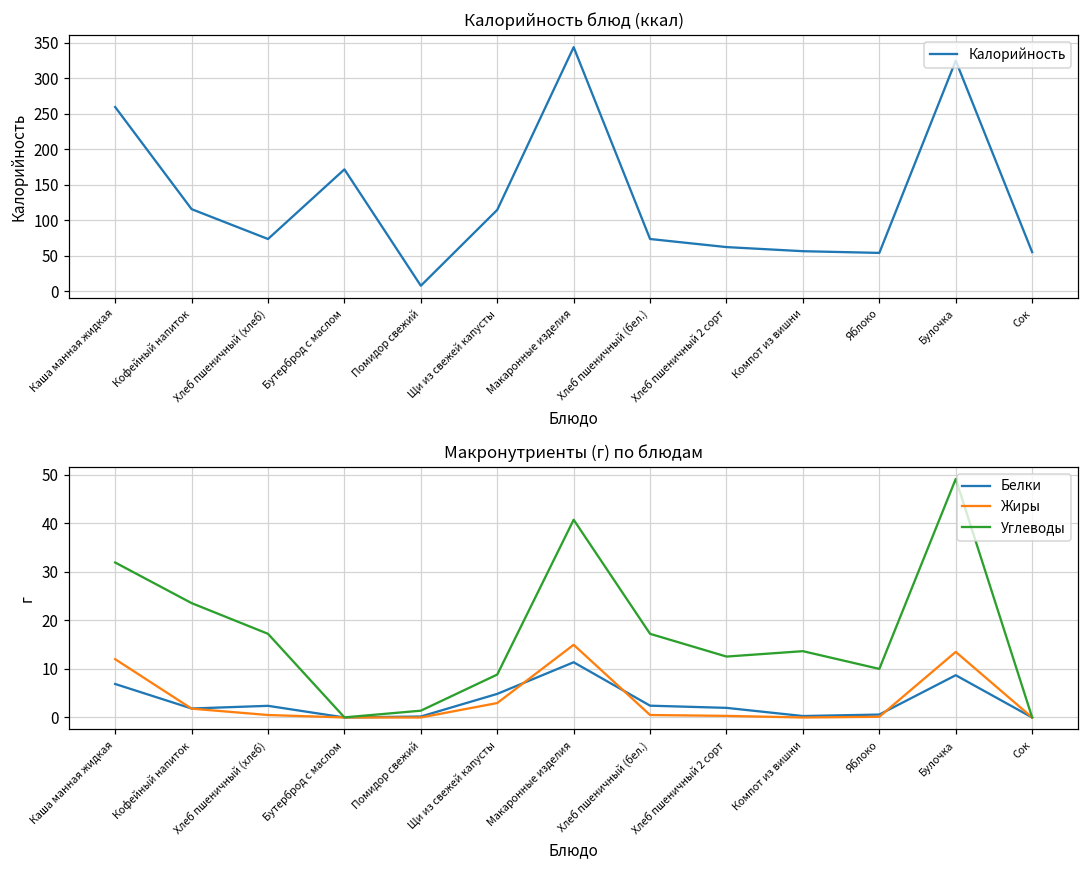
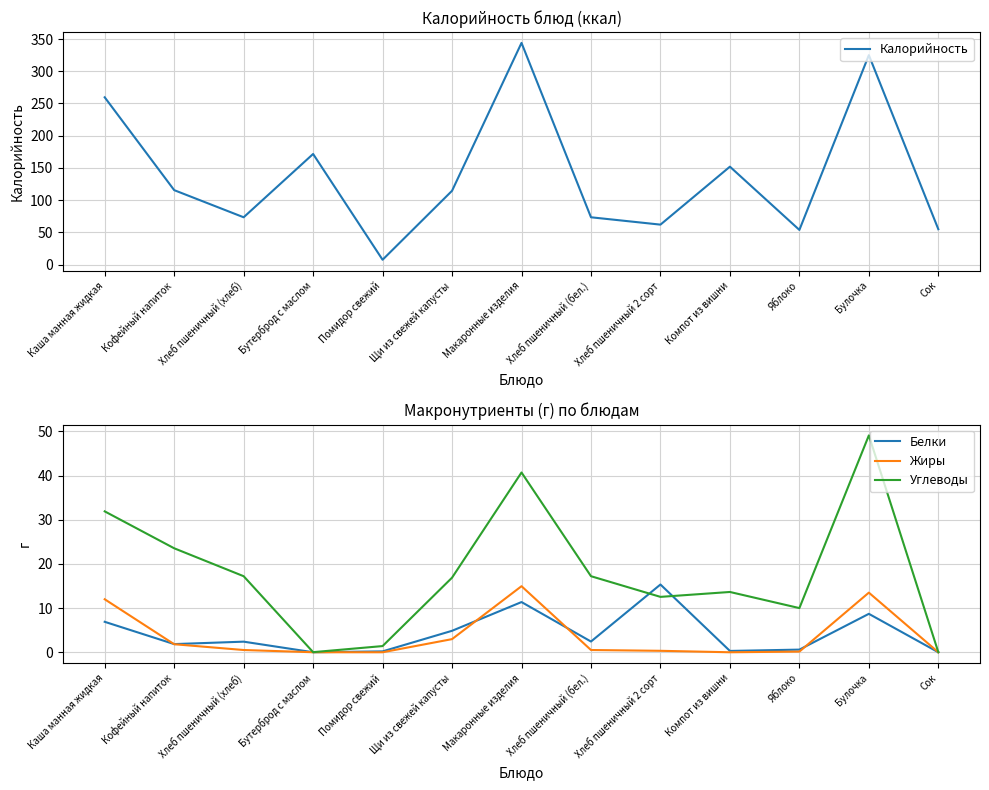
Калорийность блюд (ккал), Компот из вишни: 60 -> 150
Макронутриенты (г) по блюдам, Углеводы, Щи из свежей капусты: 9 -> 17
Макронутриенты (г) по блюдам, Белки, Хлеб пшеничный 2 сорт: 2 -> 15
